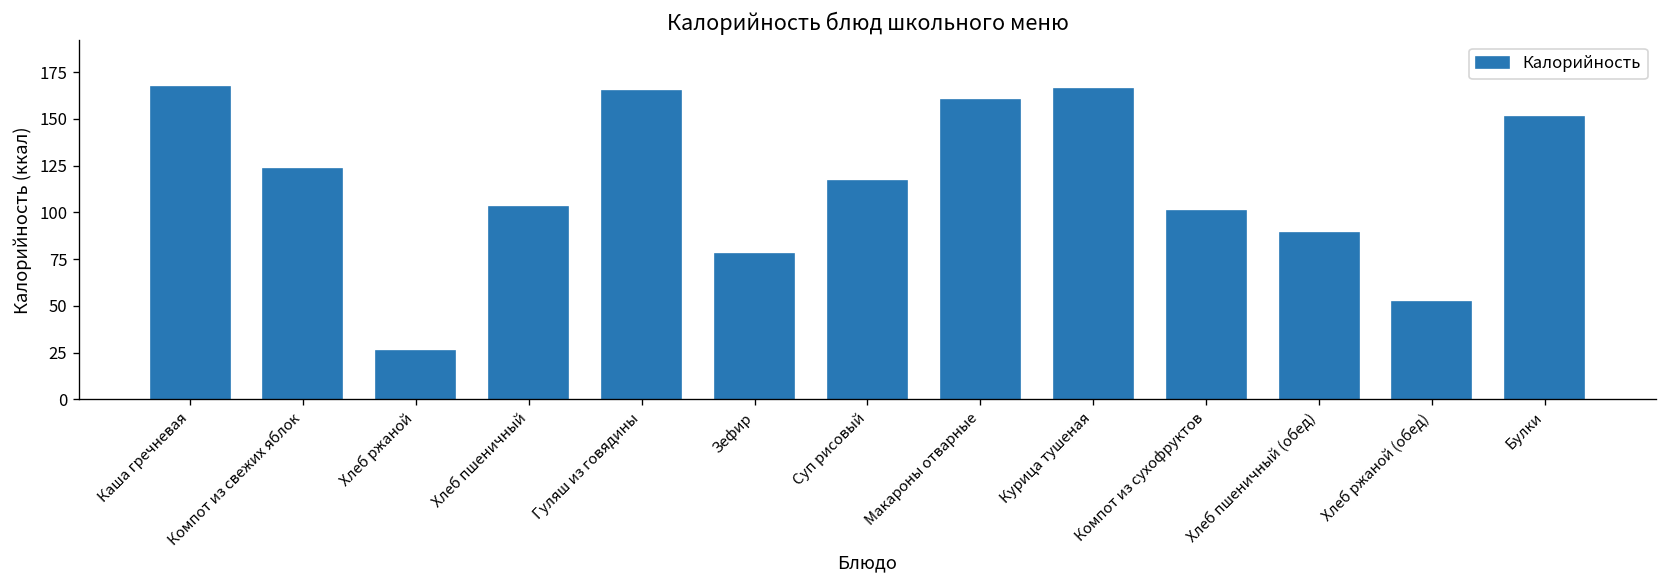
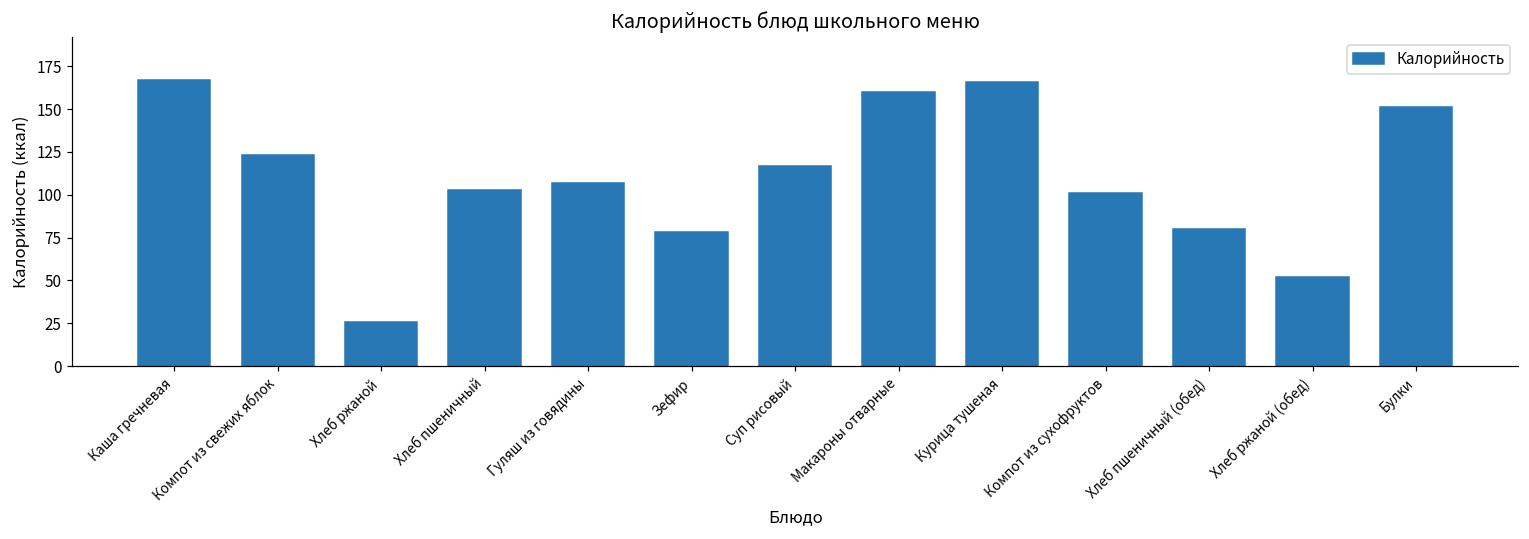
Гуляш из говядины: 165 -> 107
Хлеб пшеничный (обед): 89 -> 80
